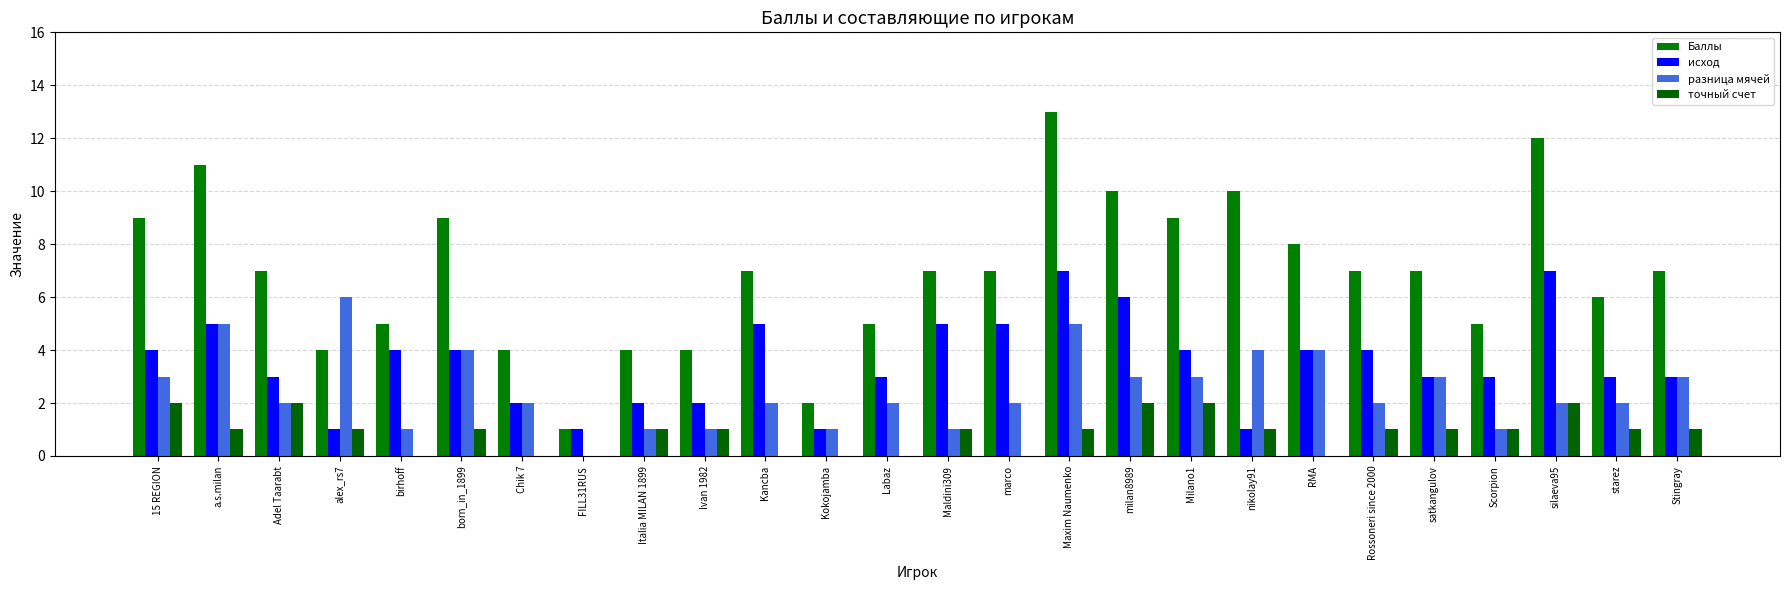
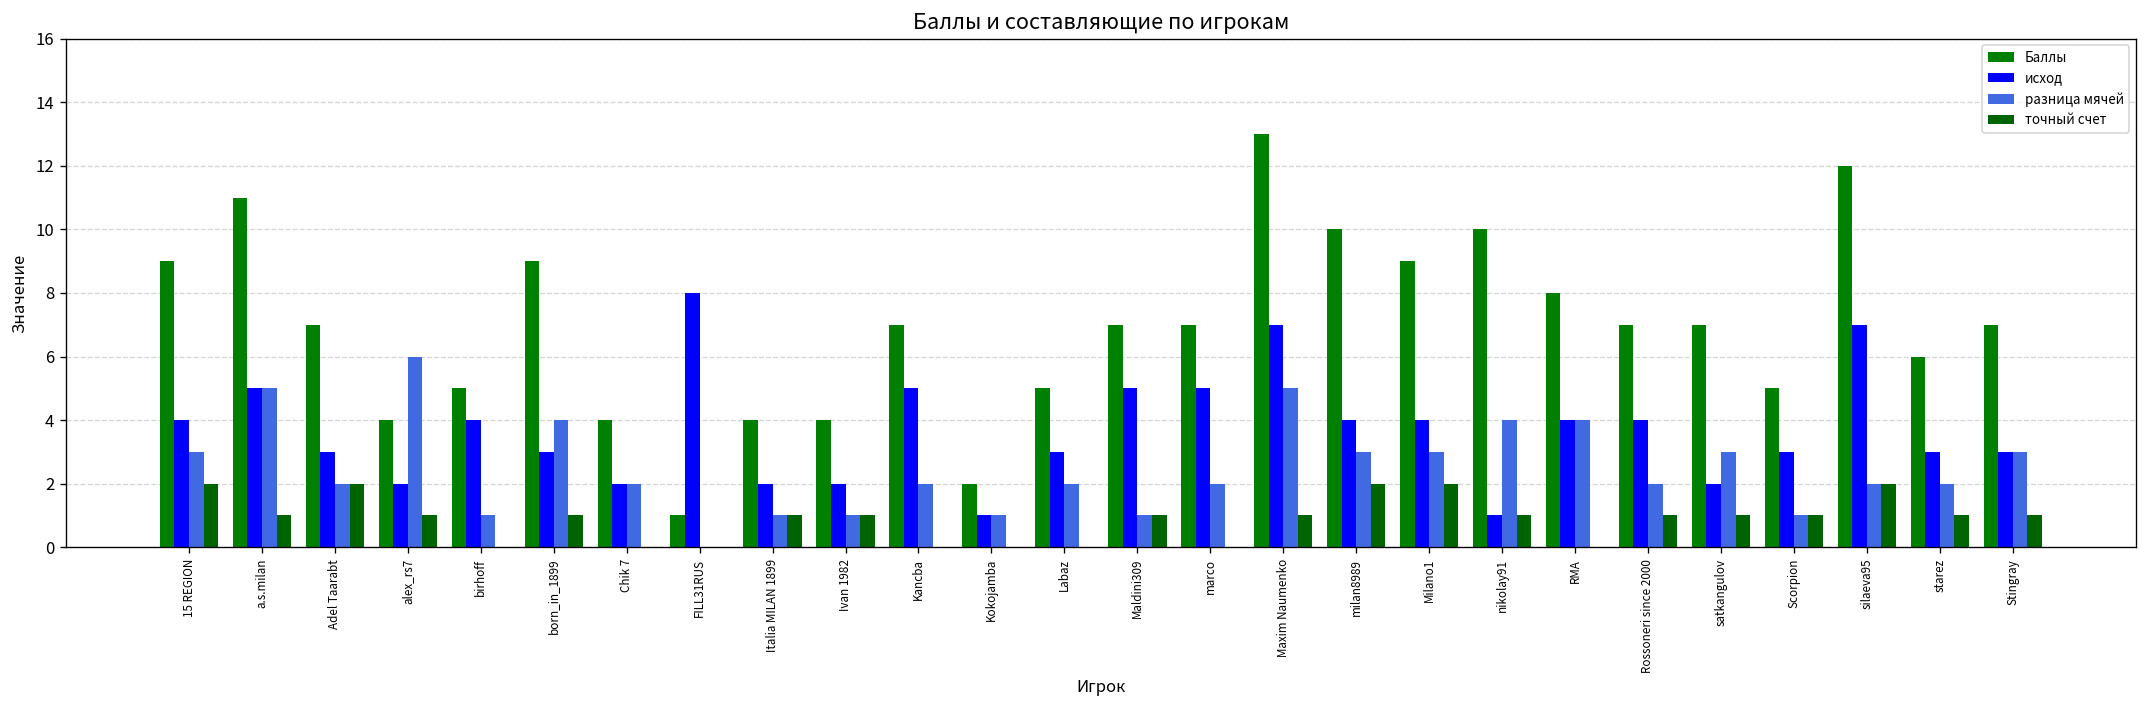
исход, alex_rs7: 1 -> 2
исход, born_in_1899: 4 -> 3
исход, FILL31RUS: 1 -> 8
исход, milan8989: 6 -> 4
исход, satkangulov: 3 -> 2
